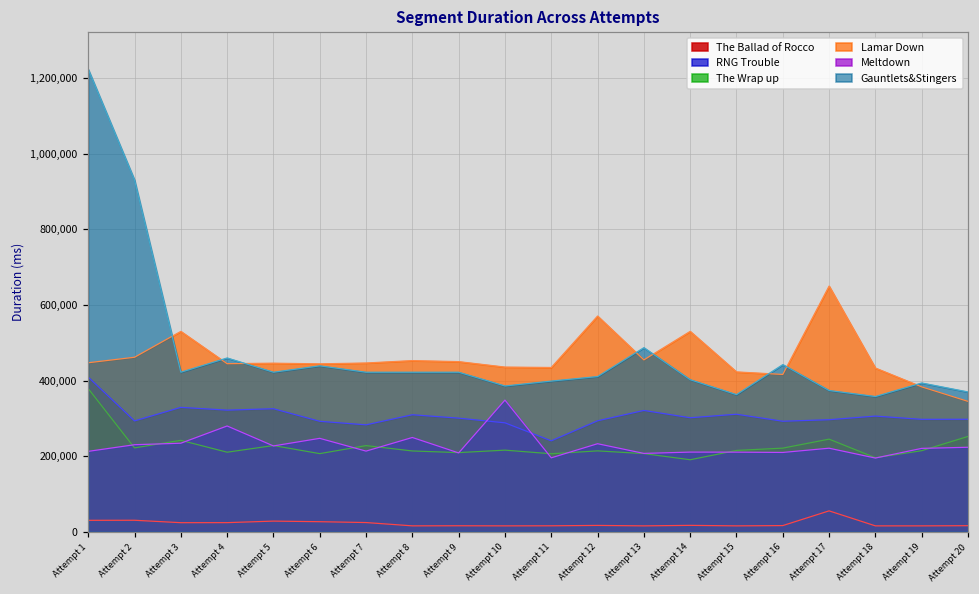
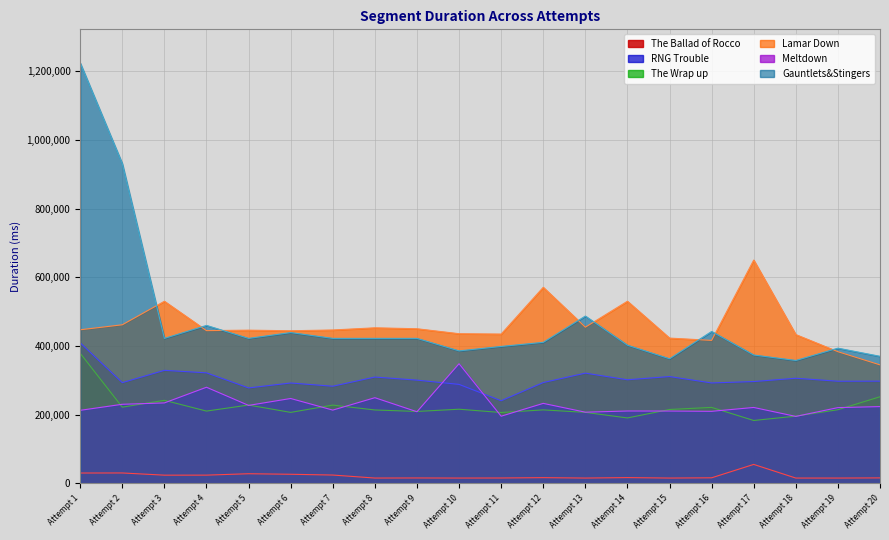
RNG Trouble, Attempt 5: 330,000 -> 280,000
The Wrap up, Attempt 17: 250,000 -> 180,000
